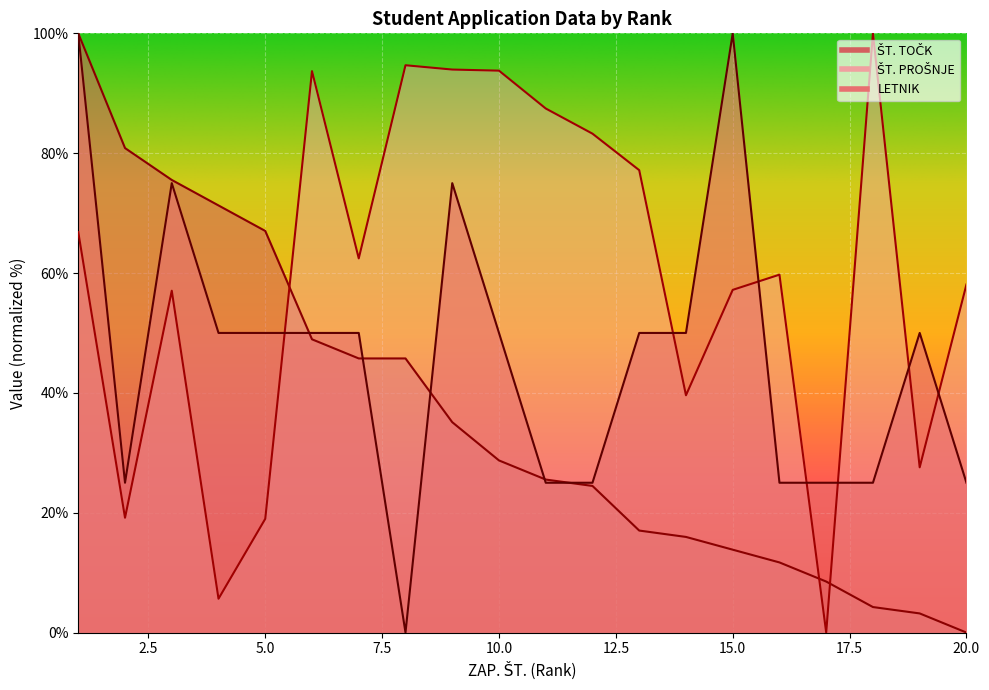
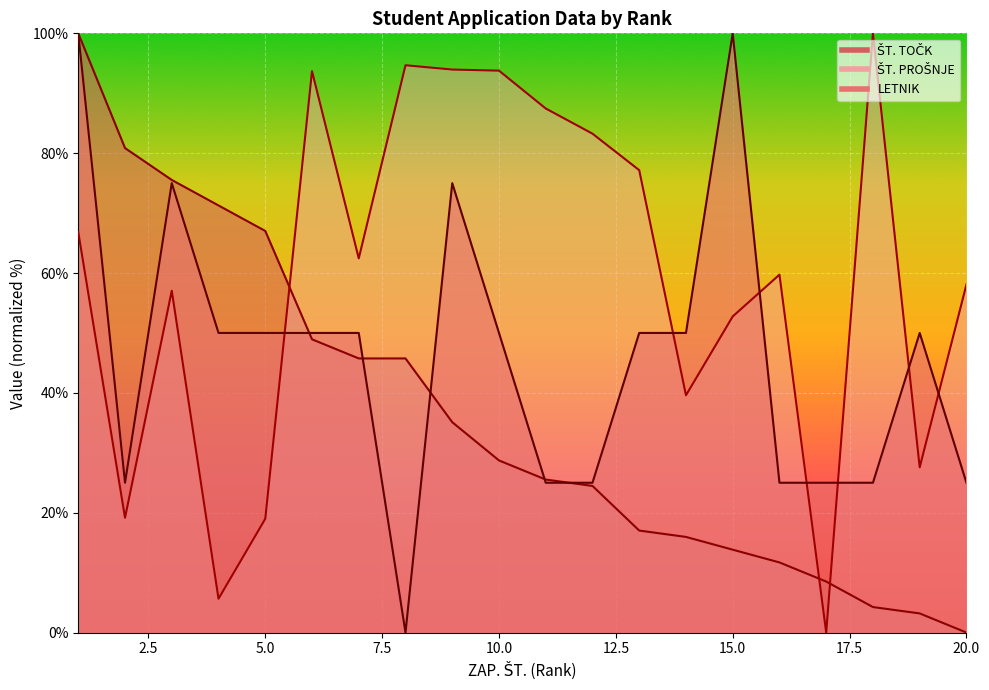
ŠT. PROŠNJE, 15.0: 57% -> 53%
